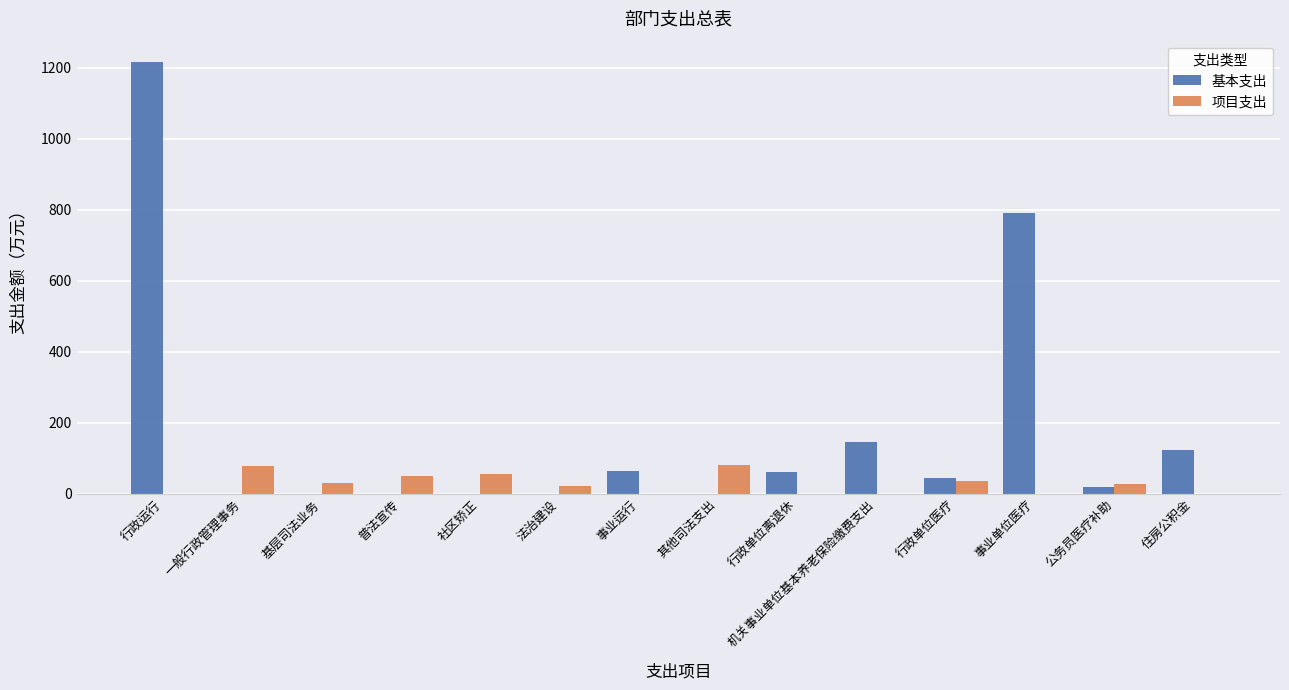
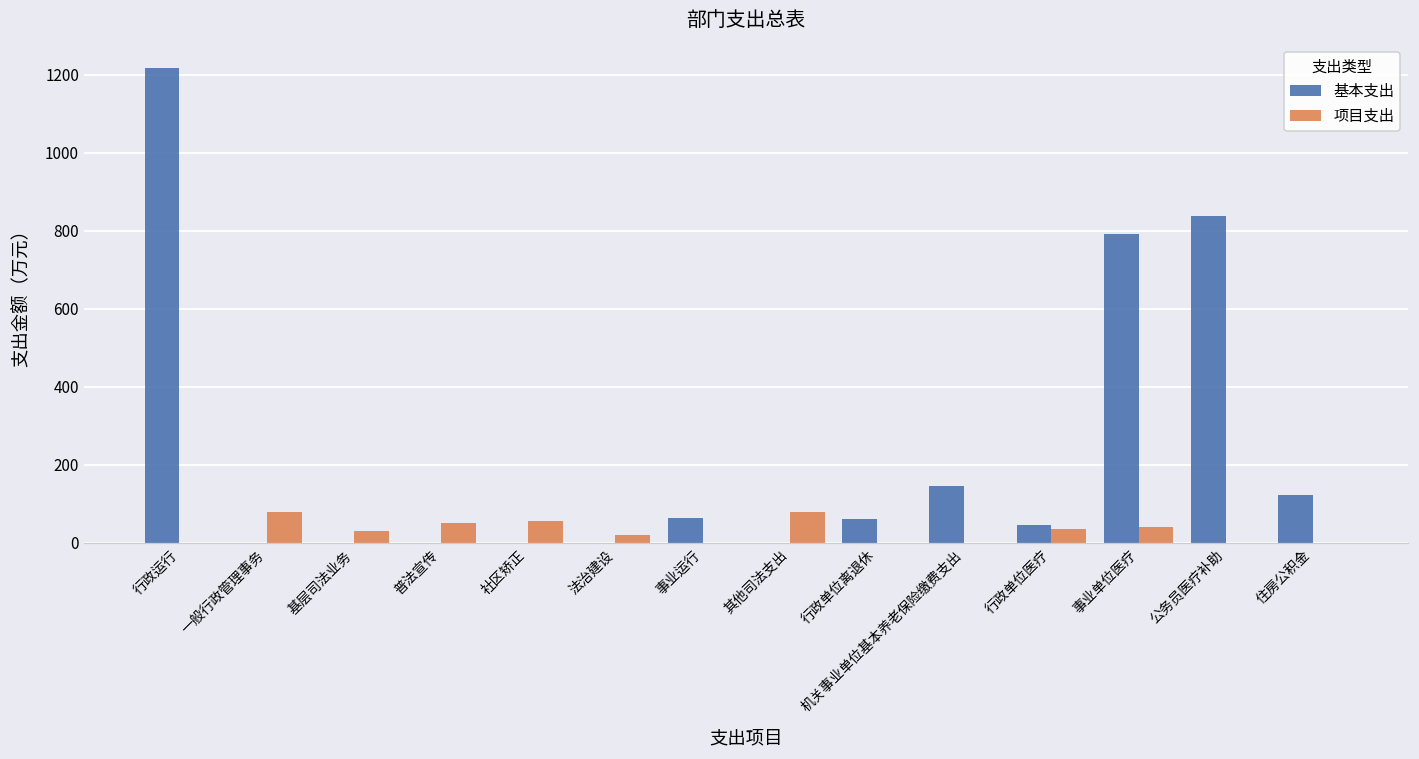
项目支出, 事业单位医疗: 0 -> 40
基本支出, 公务员医疗补助: 20 -> 840
项目支出, 公务员医疗补助: 30 -> 0
